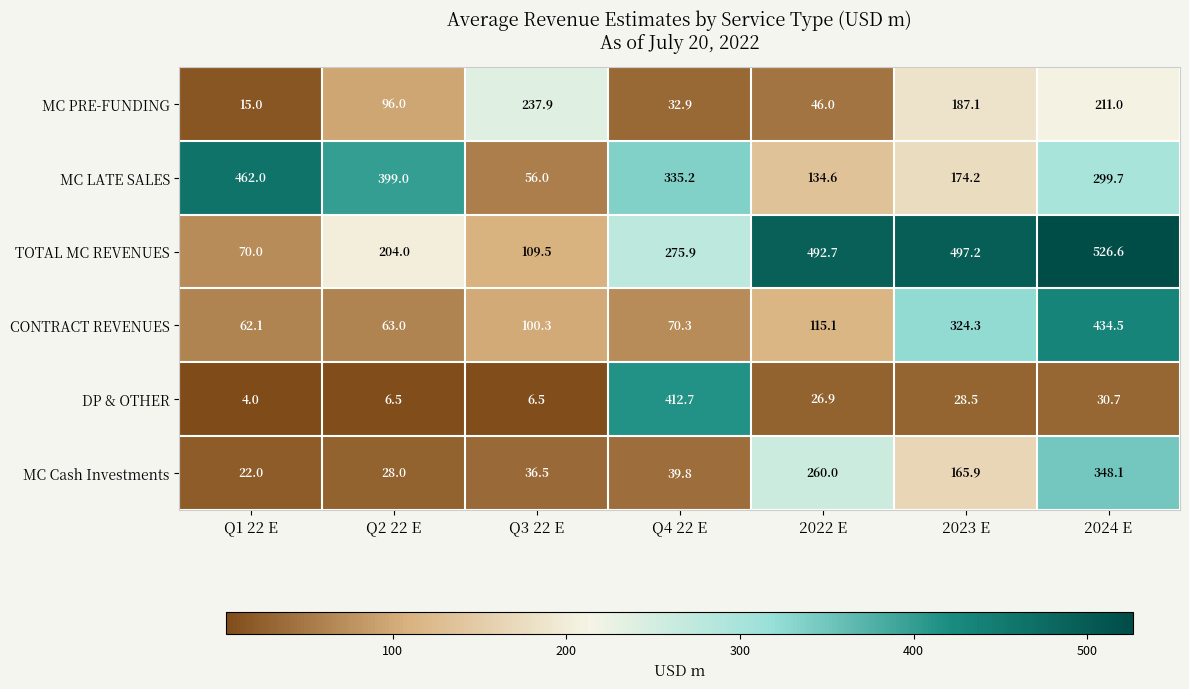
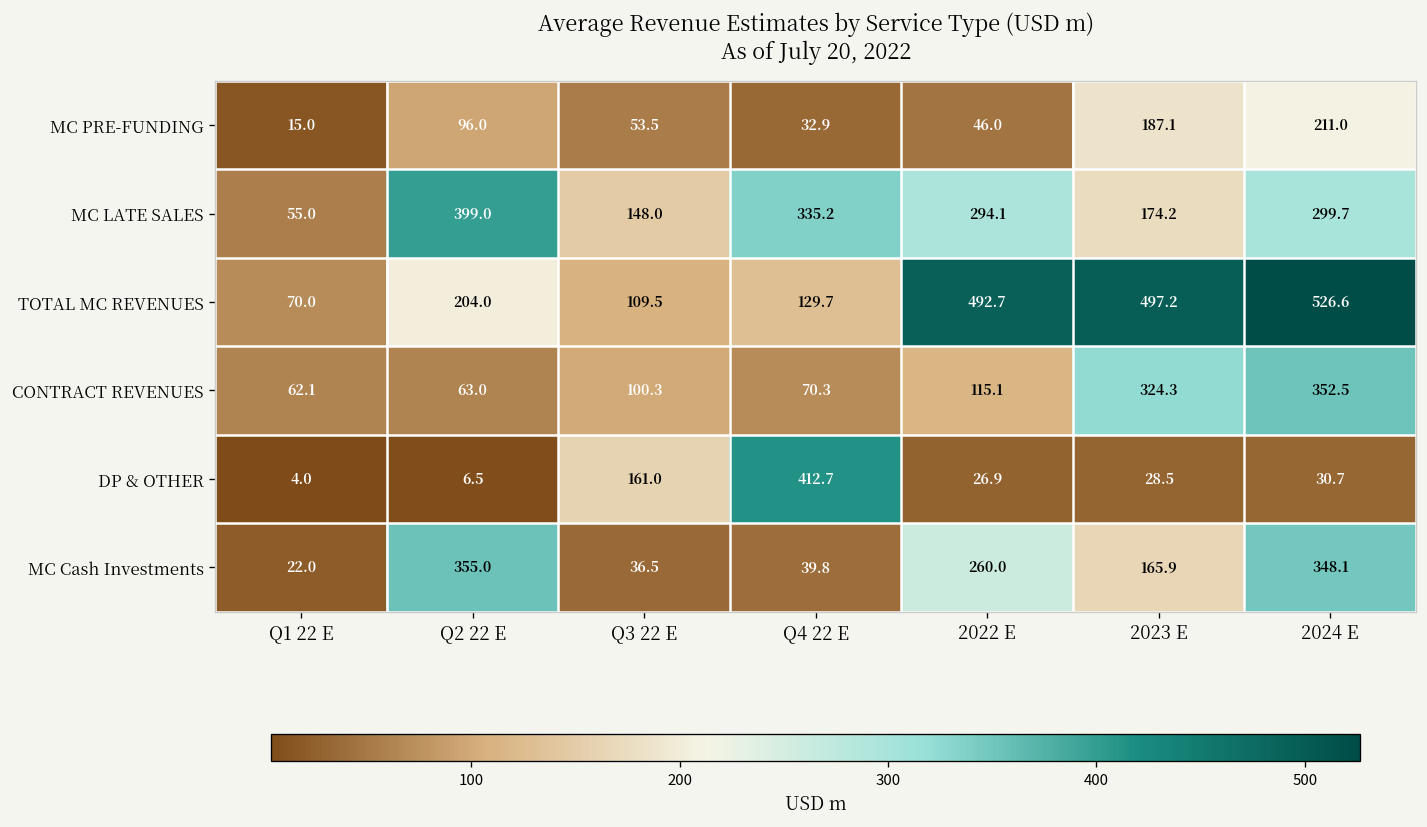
MC PRE-FUNDING, Q3 22 E: 237.9 -> 53.5
MC LATE SALES, Q1 22 E: 462.0 -> 55.0
MC LATE SALES, Q3 22 E: 56.0 -> 148.0
MC LATE SALES, 2022 E: 134.6 -> 294.1
TOTAL MC REVENUES, Q4 22 E: 275.9 -> 129.7
CONTRACT REVENUES, 2024 E: 434.5 -> 352.5
DP & OTHER, Q3 22 E: 6.5 -> 161.0
MC Cash Investments, Q2 22 E: 28.0 -> 355.0
